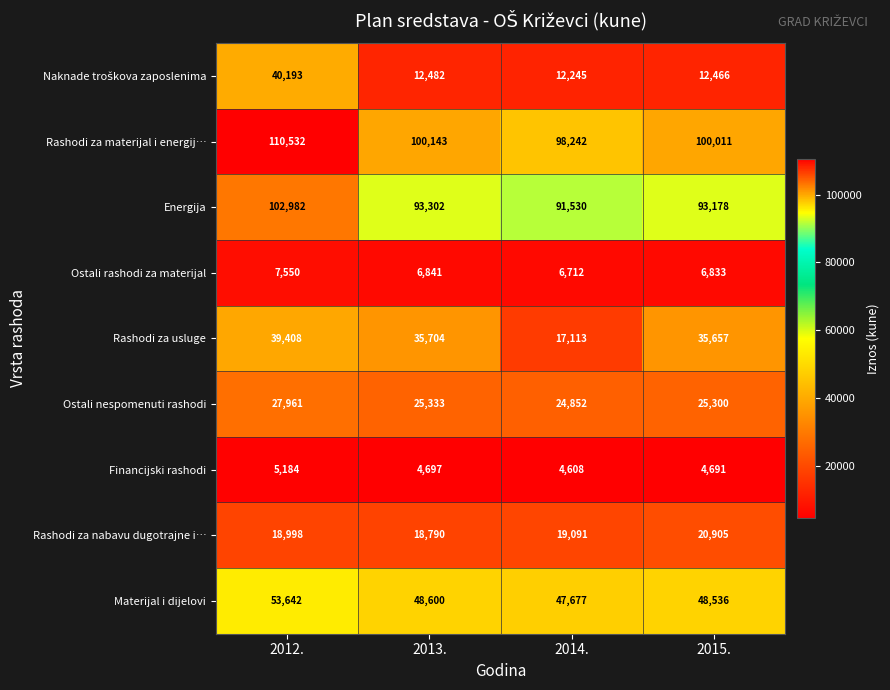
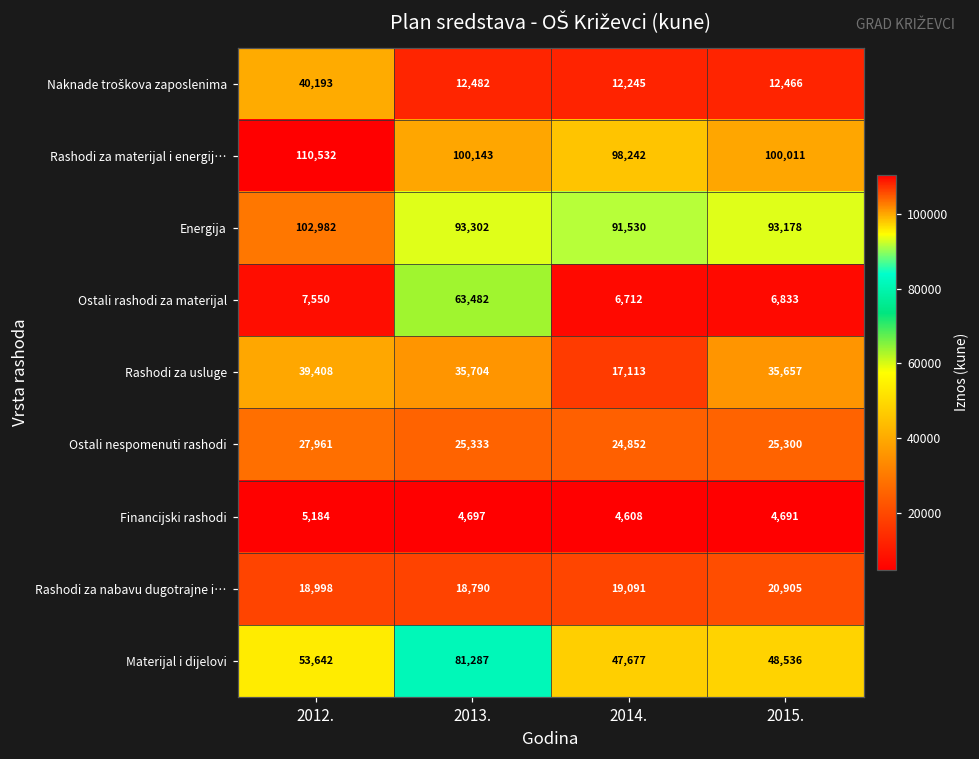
Ostali rashodi za materijal, 2013.: 6,841 -> 63,482
Materijal i dijelovi, 2013.: 48,600 -> 81,287
